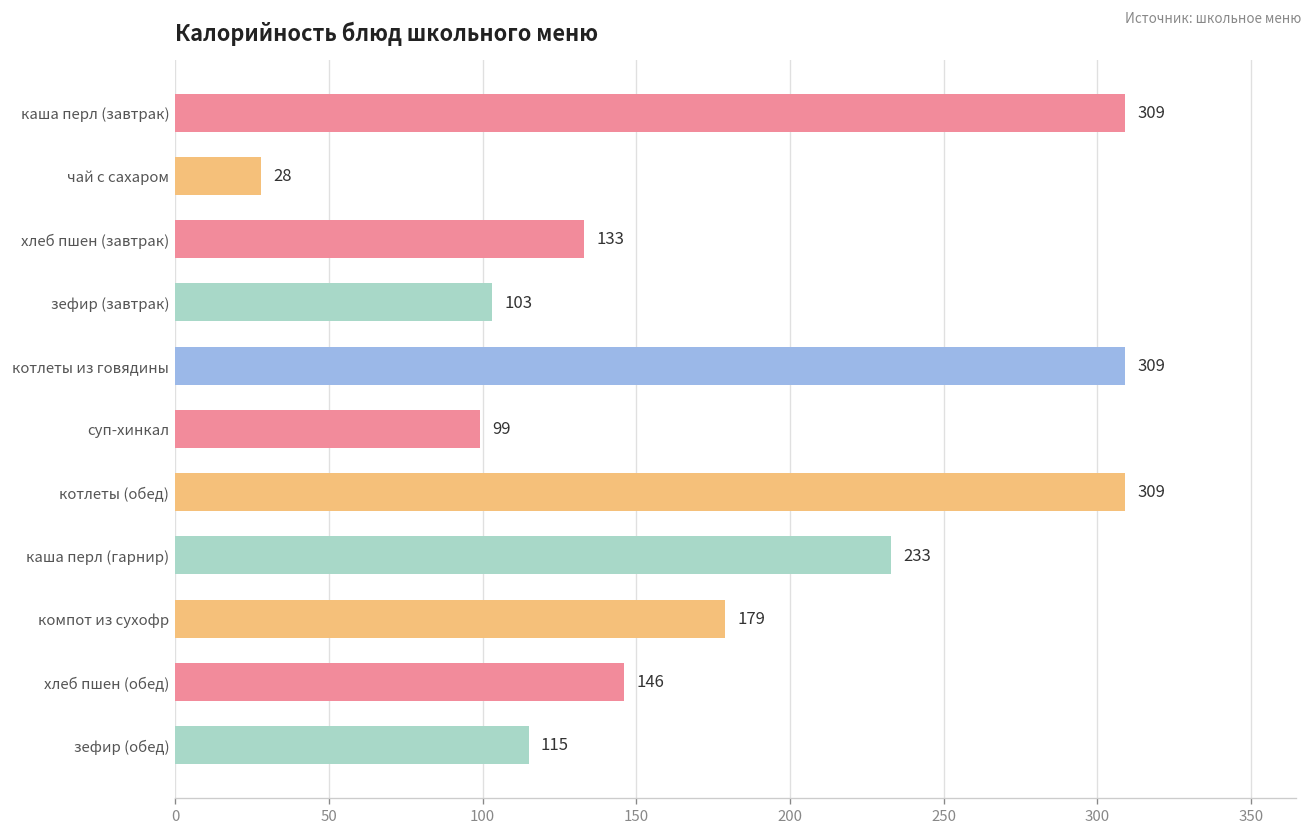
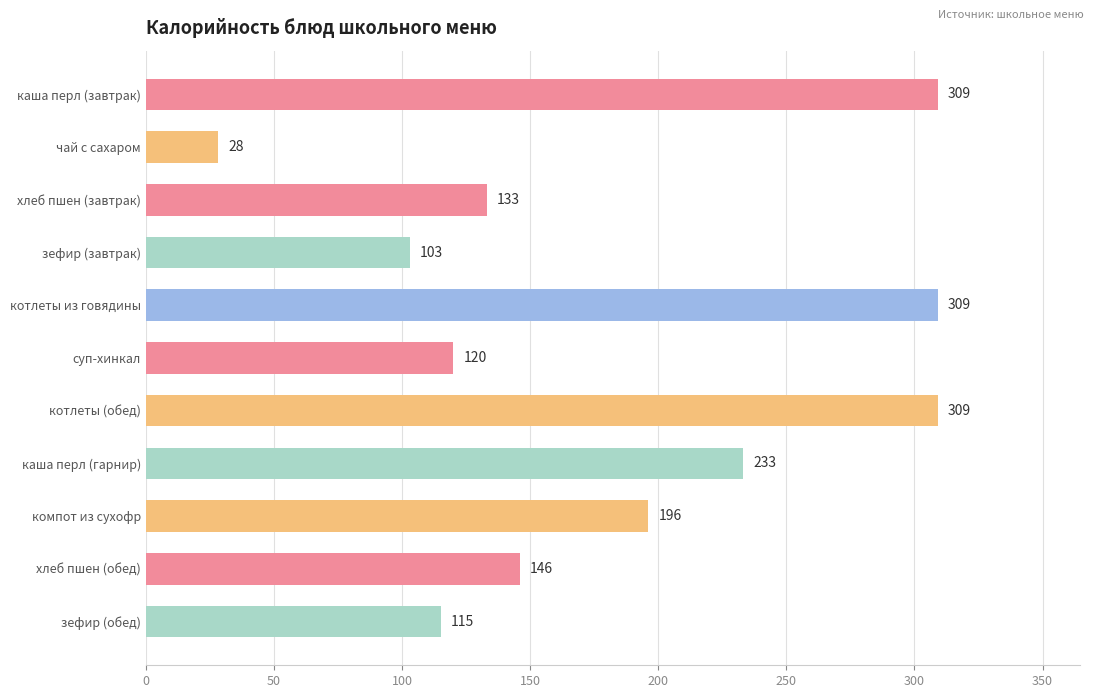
суп-хинкал: 99 -> 120
компот из сухофр: 179 -> 196
